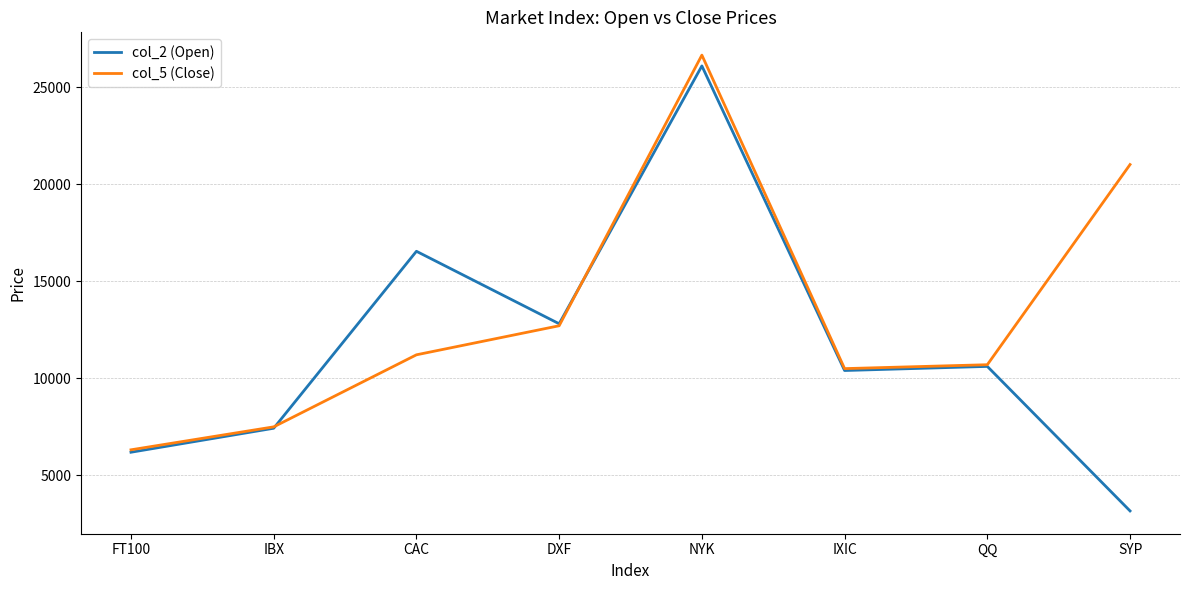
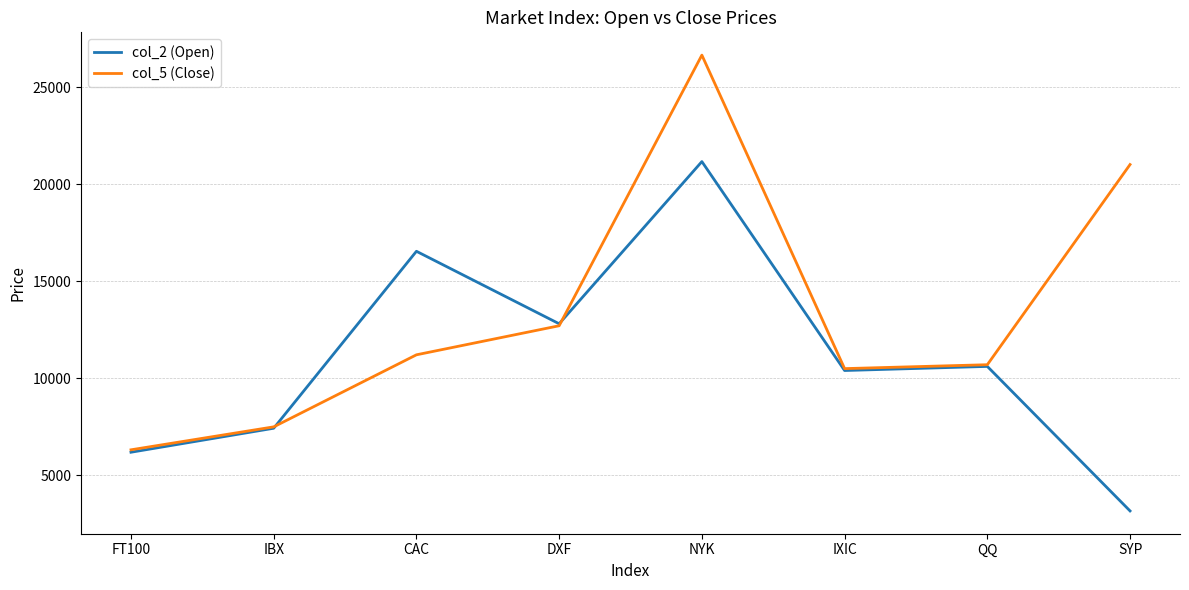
col_2 (Open), NYK: 26100 -> 21200
